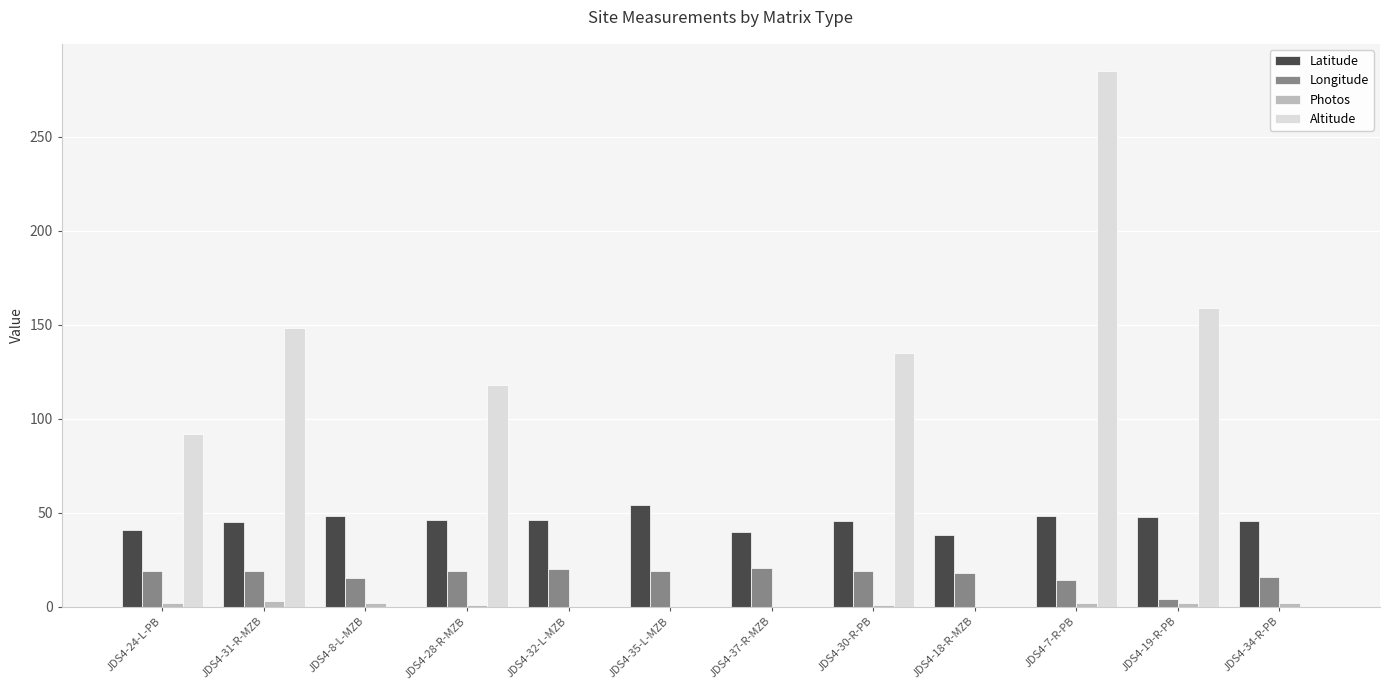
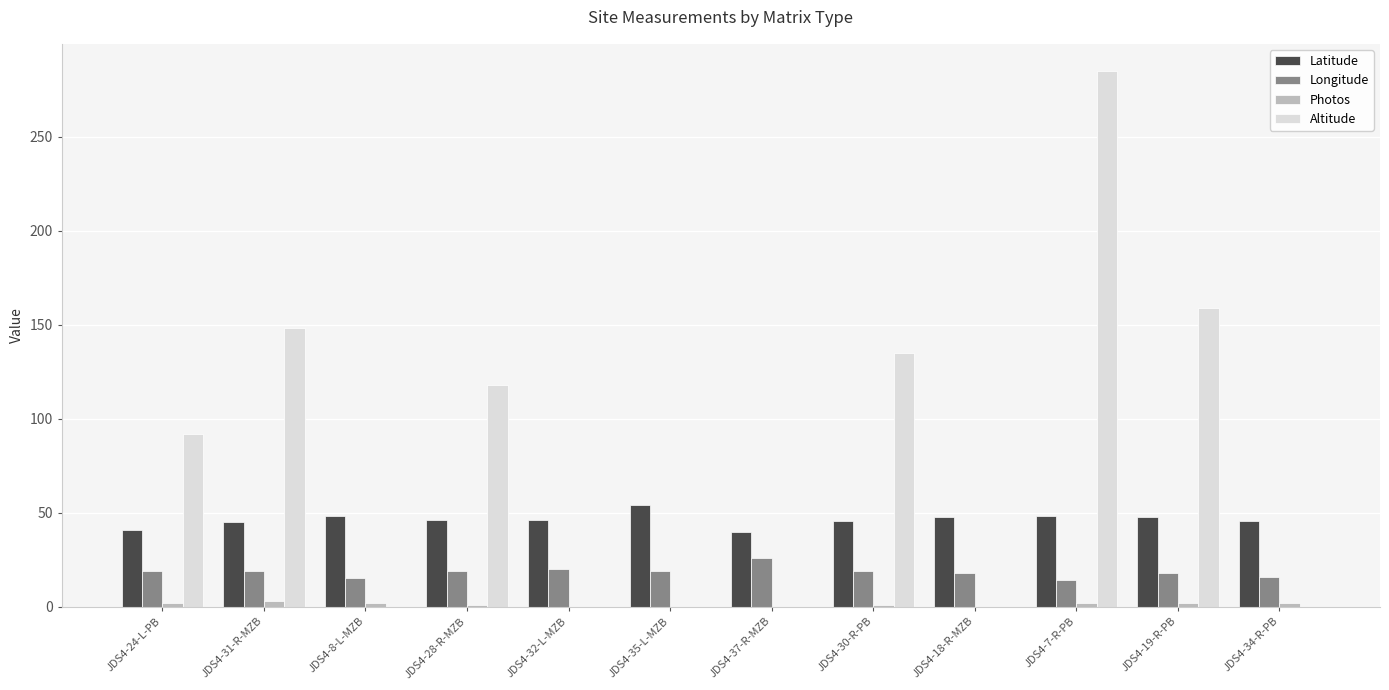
Longitude, JDS4-37-R-MZB: 21 -> 26
Latitude, JDS4-18-R-MZB: 38 -> 48
Longitude, JDS4-19-R-PB: 4 -> 18
